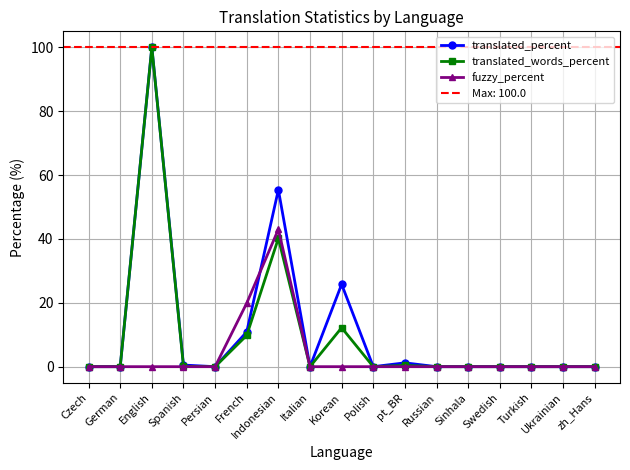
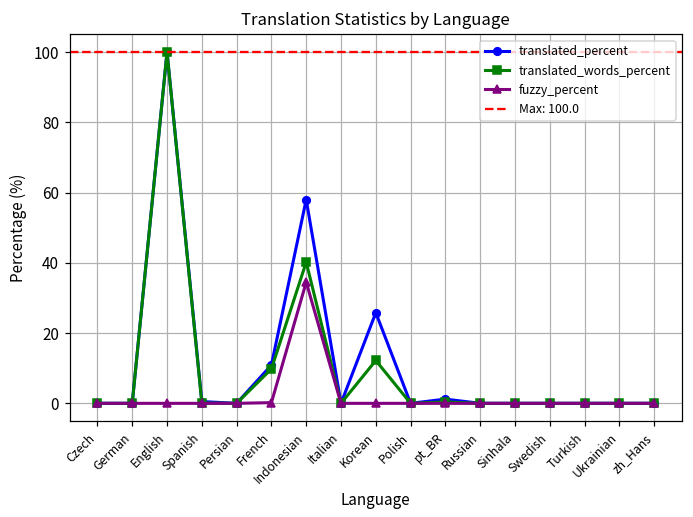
fuzzy_percent, French: 20 -> 0
translated_percent, Indonesian: 55 -> 58
fuzzy_percent, Indonesian: 43 -> 35
